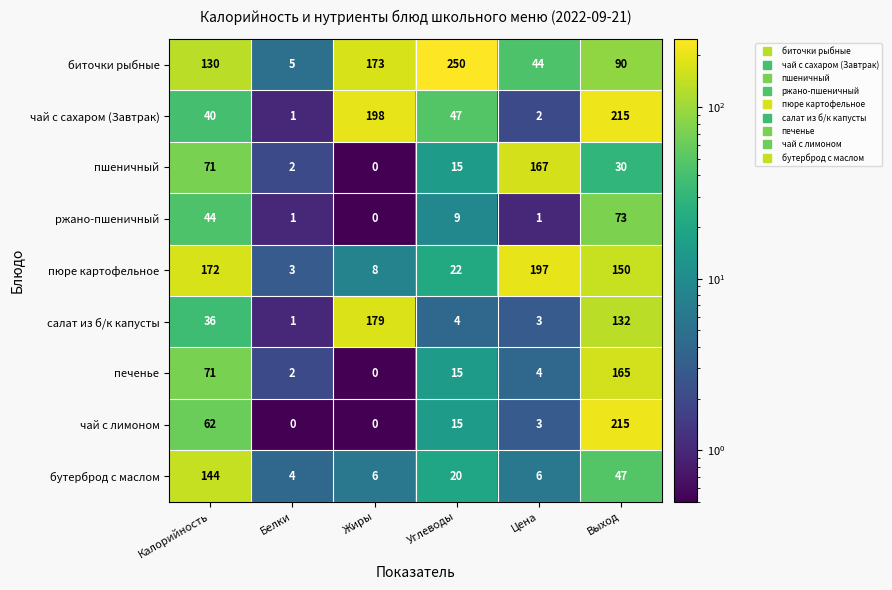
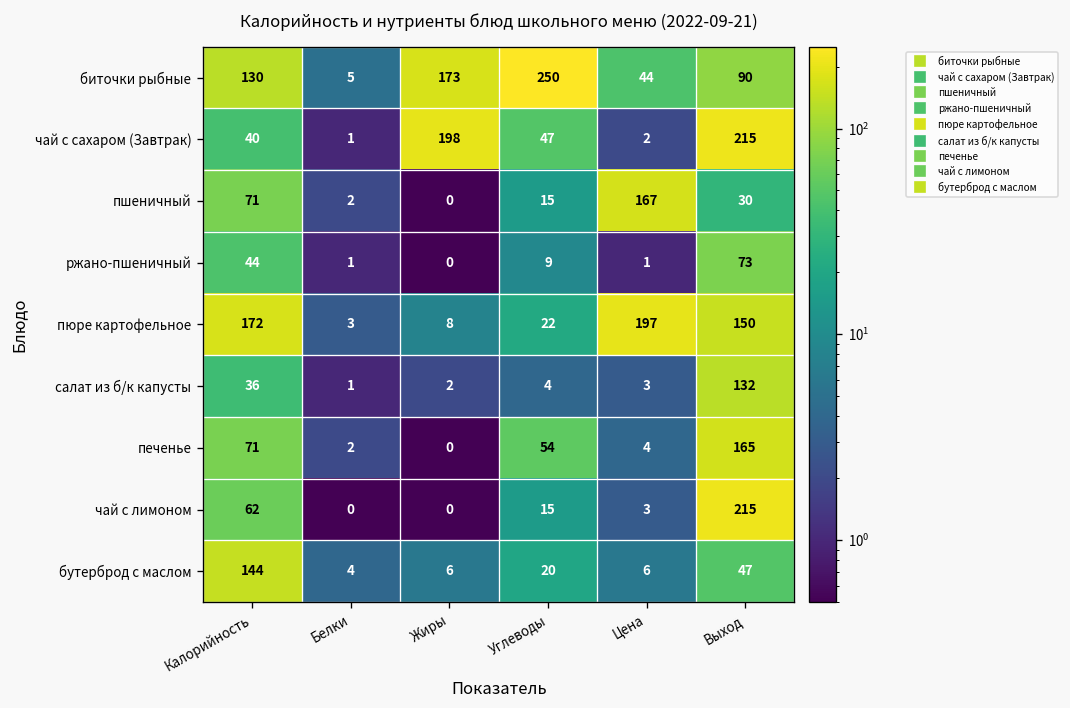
салат из б/к капусты, Жиры: 179 -> 2
печенье, Углеводы: 15 -> 54
